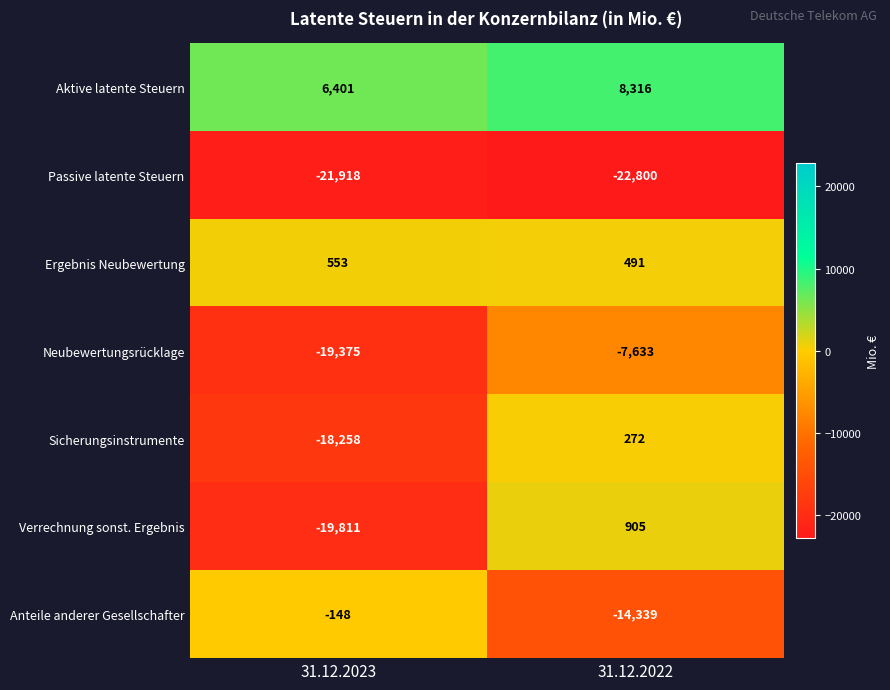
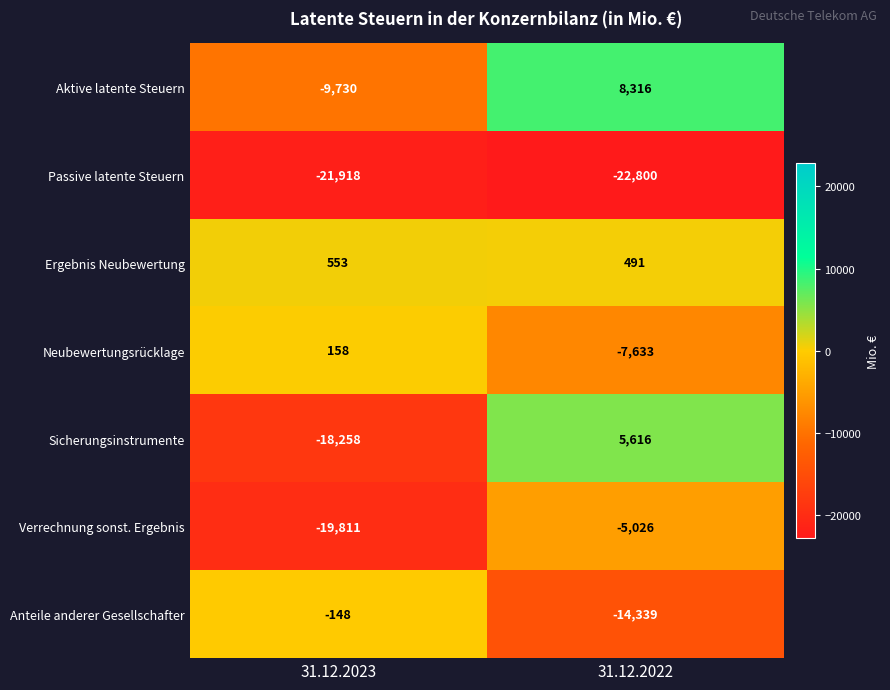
Aktive latente Steuern, 31.12.2023: 6,401 -> -9,730
Neubewertungsrücklage, 31.12.2023: -19,375 -> 158
Sicherungsinstrumente, 31.12.2022: 272 -> 5,616
Verrechnung sonst. Ergebnis, 31.12.2022: 905 -> -5,026
